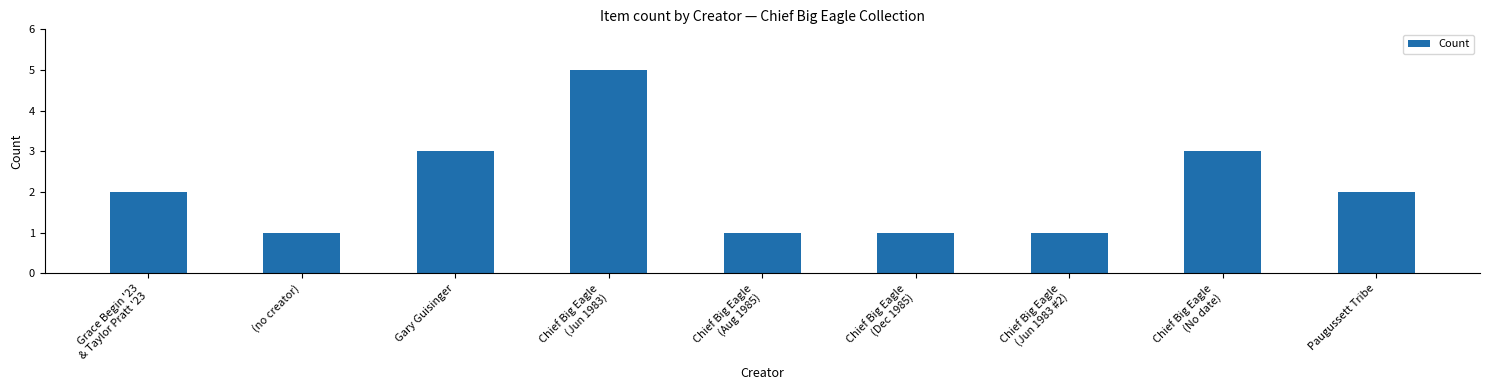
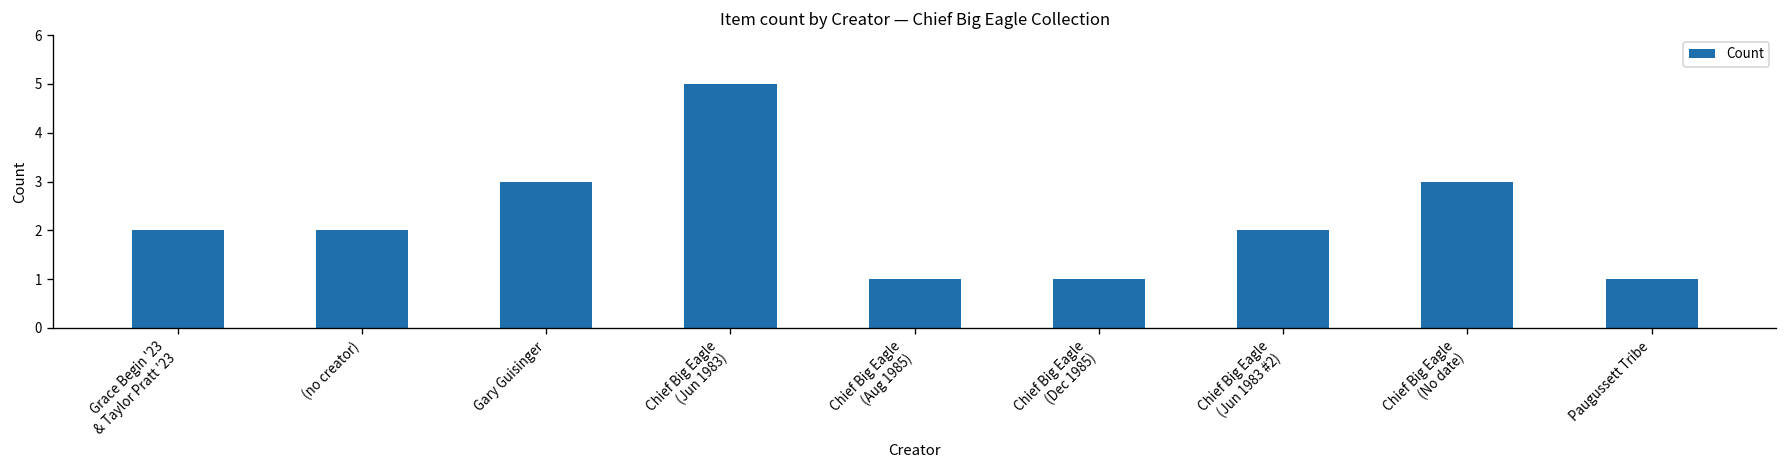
(no creator): 1 -> 2
Chief Big Eagle (Jun 1983 #2): 1 -> 2
Paugussett Tribe: 2 -> 1
